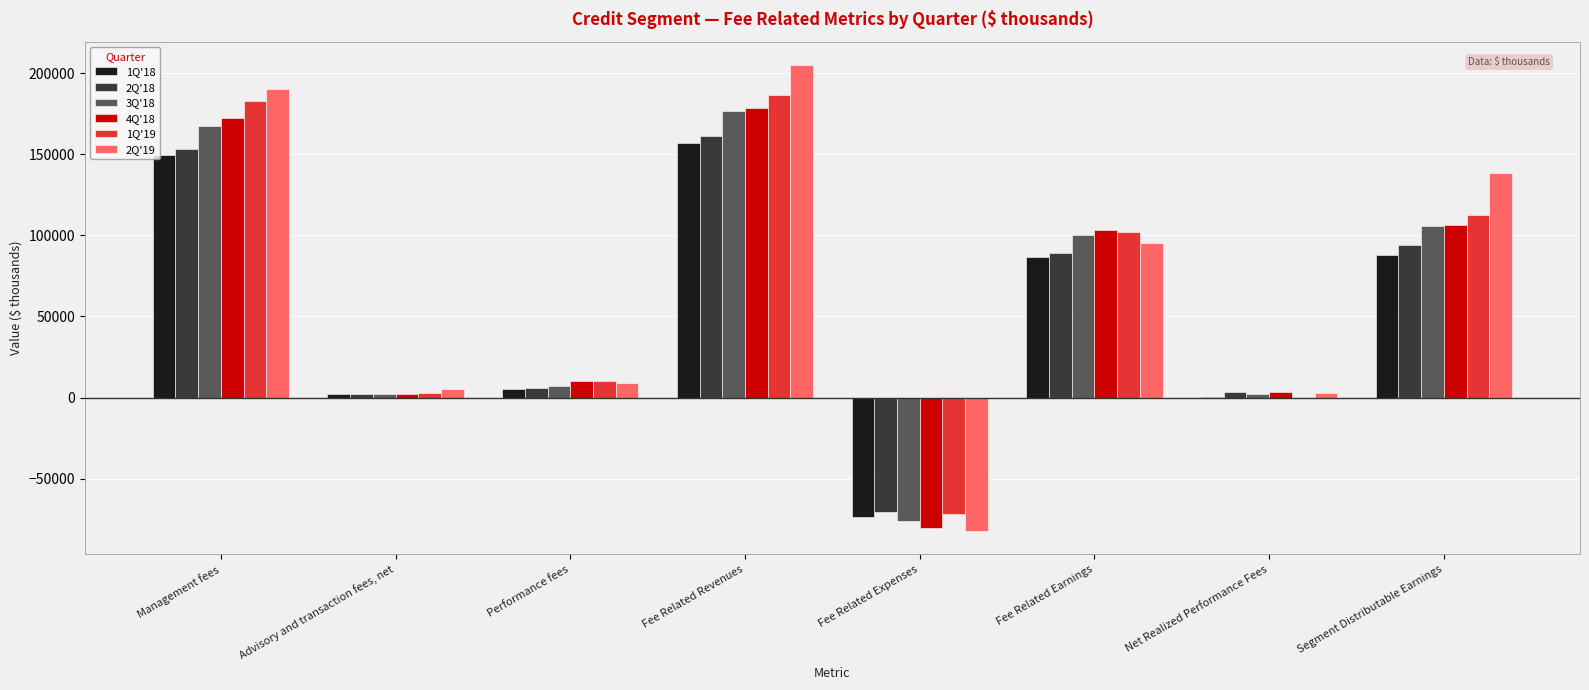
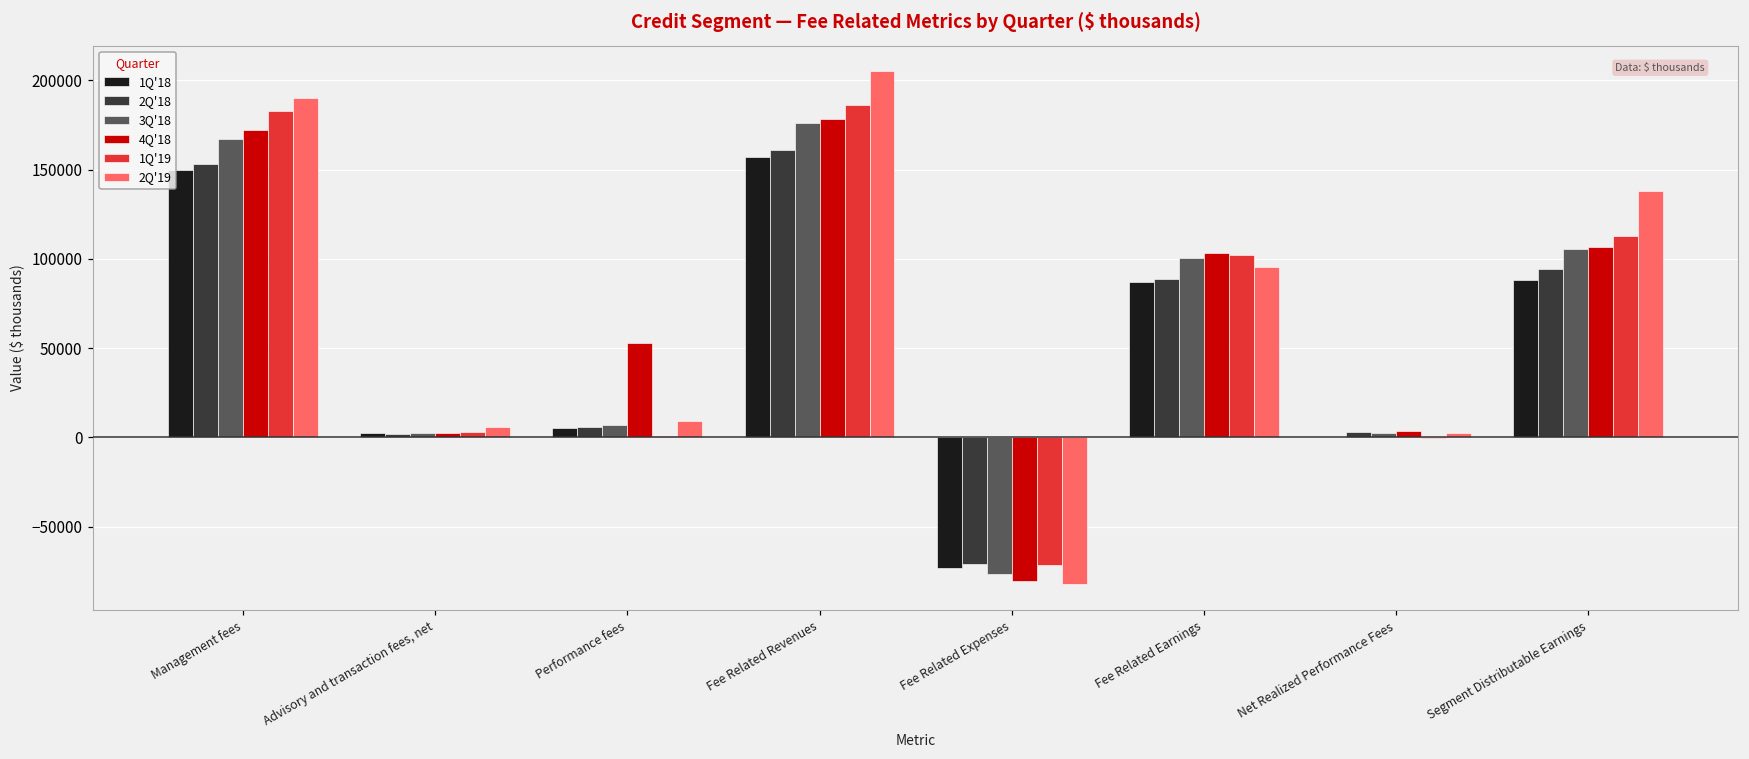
4Q'18, Performance fees: 10000 -> 53000
1Q'19, Performance fees: 11000 -> 1000
